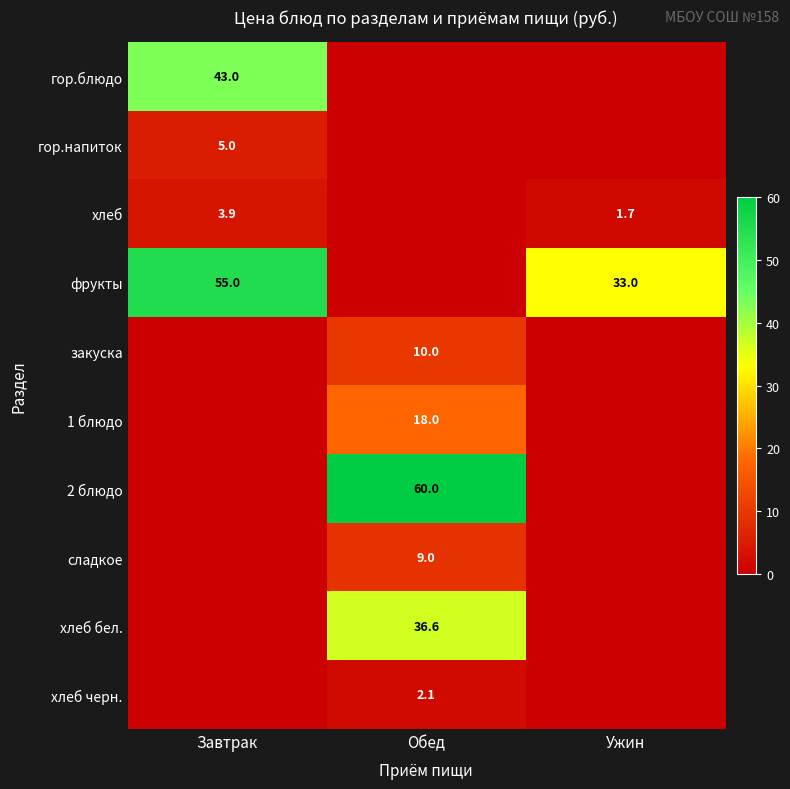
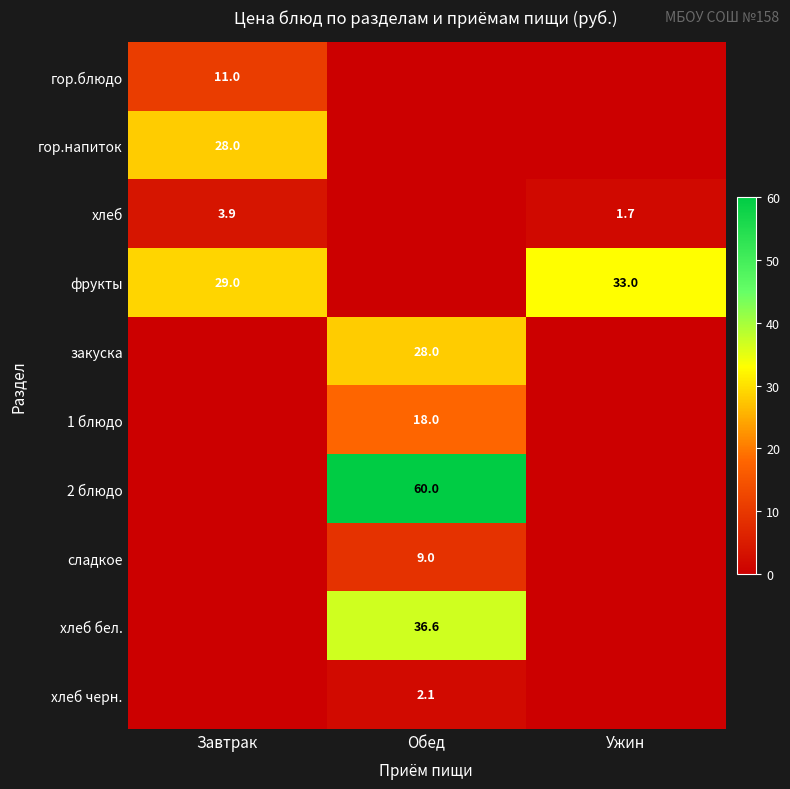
гор.блюдо, Завтрак: 43.0 -> 11.0
гор.напиток, Завтрак: 5.0 -> 28.0
фрукты, Завтрак: 55.0 -> 29.0
закуска, Обед: 10.0 -> 28.0
